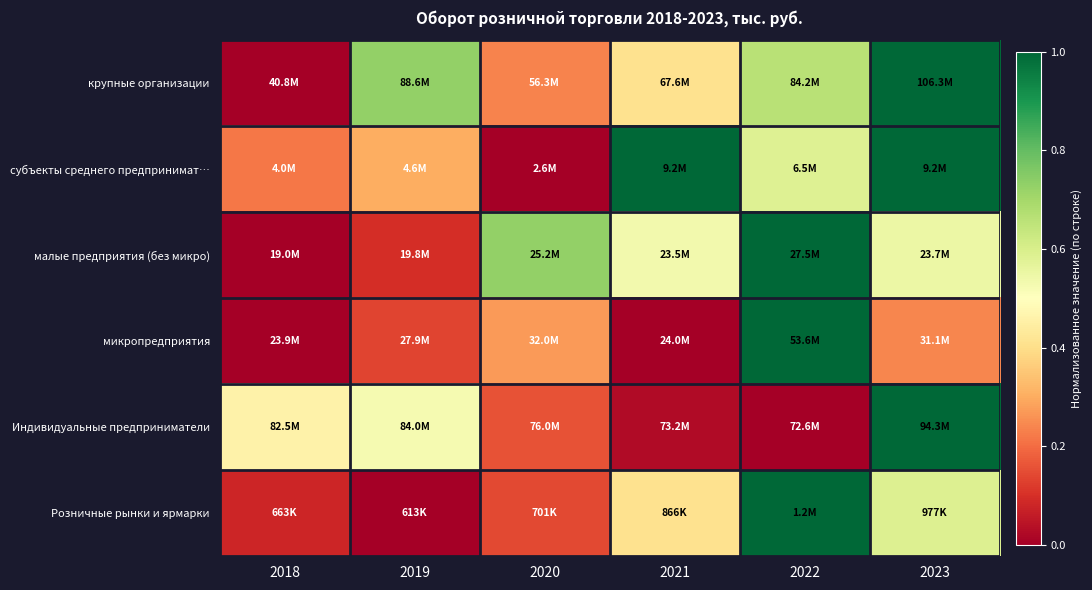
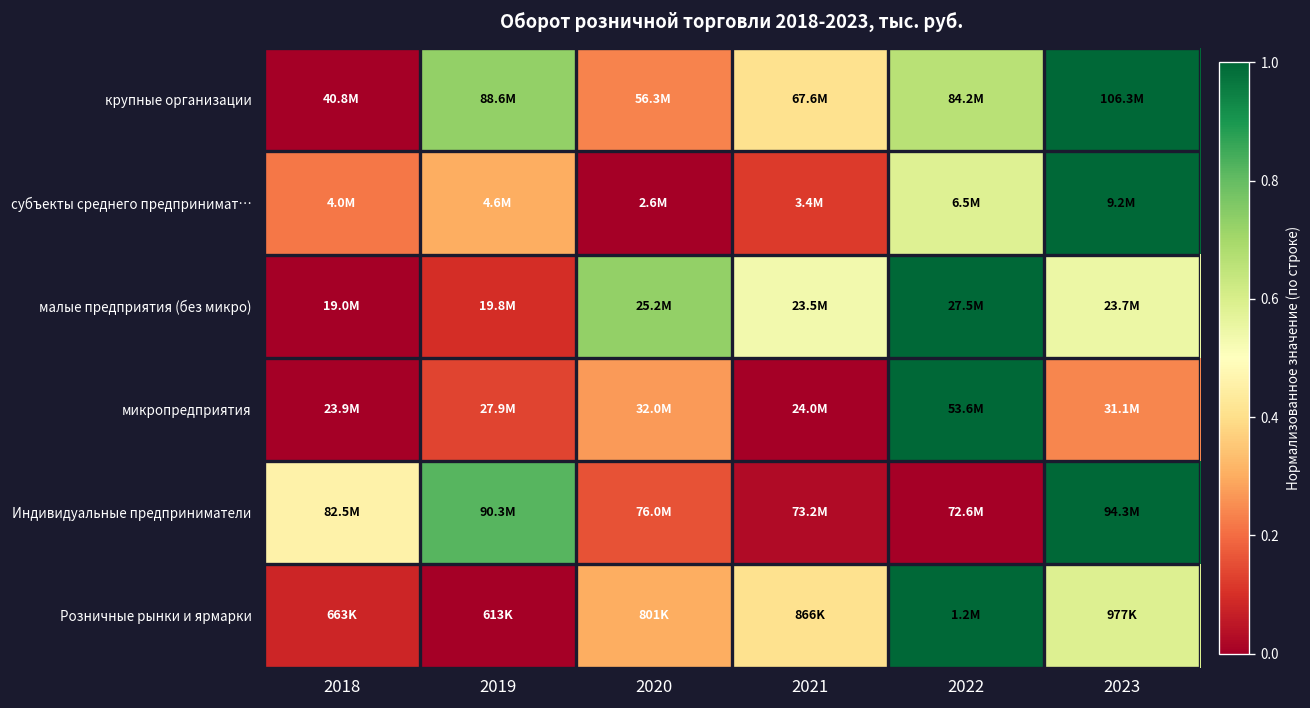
субъекты среднего предпринимат…, 2021: 9.2M -> 3.4M
Индивидуальные предприниматели, 2019: 84.0M -> 90.3M
Розничные рынки и ярмарки, 2020: 701K -> 801K
